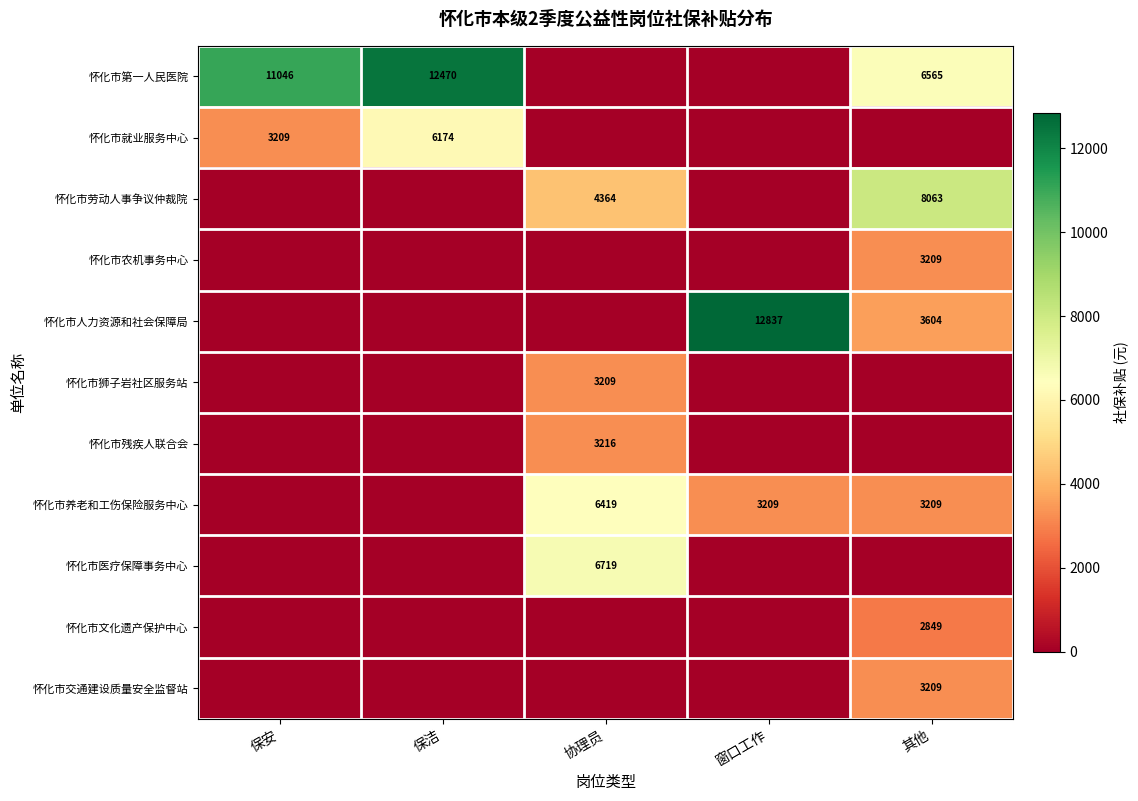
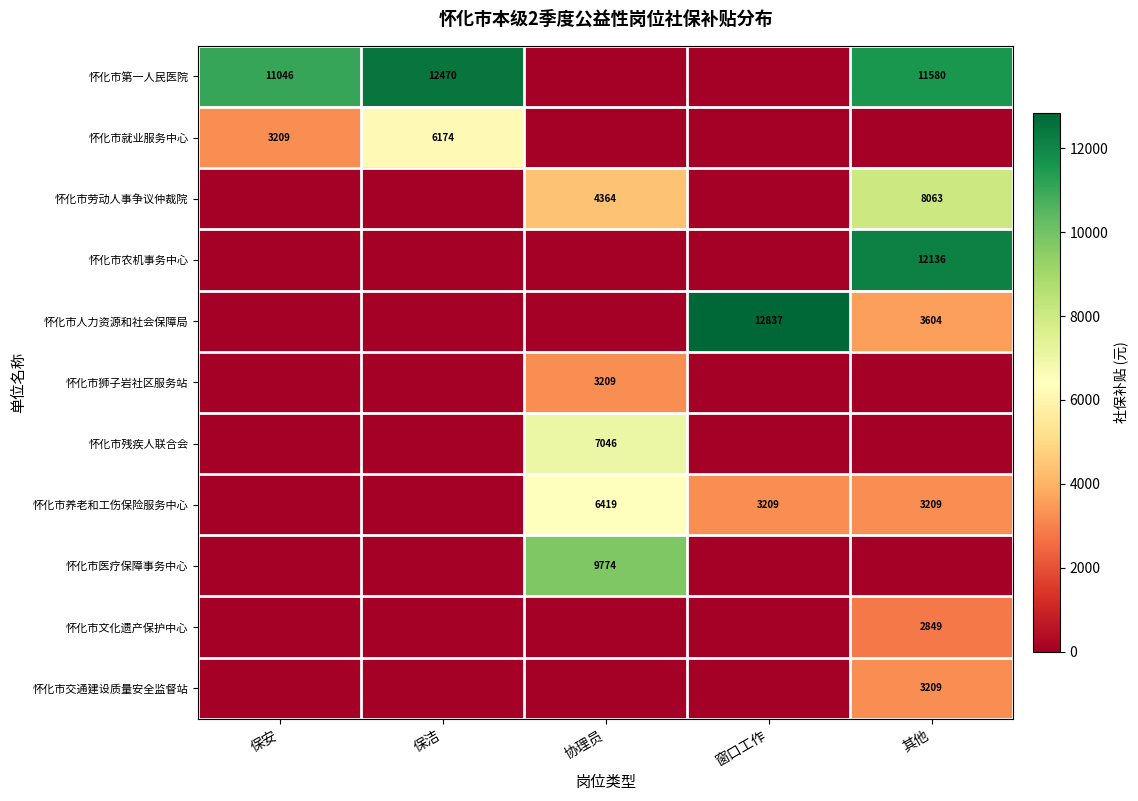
怀化市第一人民医院, 其他: 6565 -> 11580
怀化市农机事务中心, 其他: 3209 -> 12136
怀化市残疾人联合会, 协理员: 3216 -> 7046
怀化市医疗保障事务中心, 协理员: 6719 -> 9774
